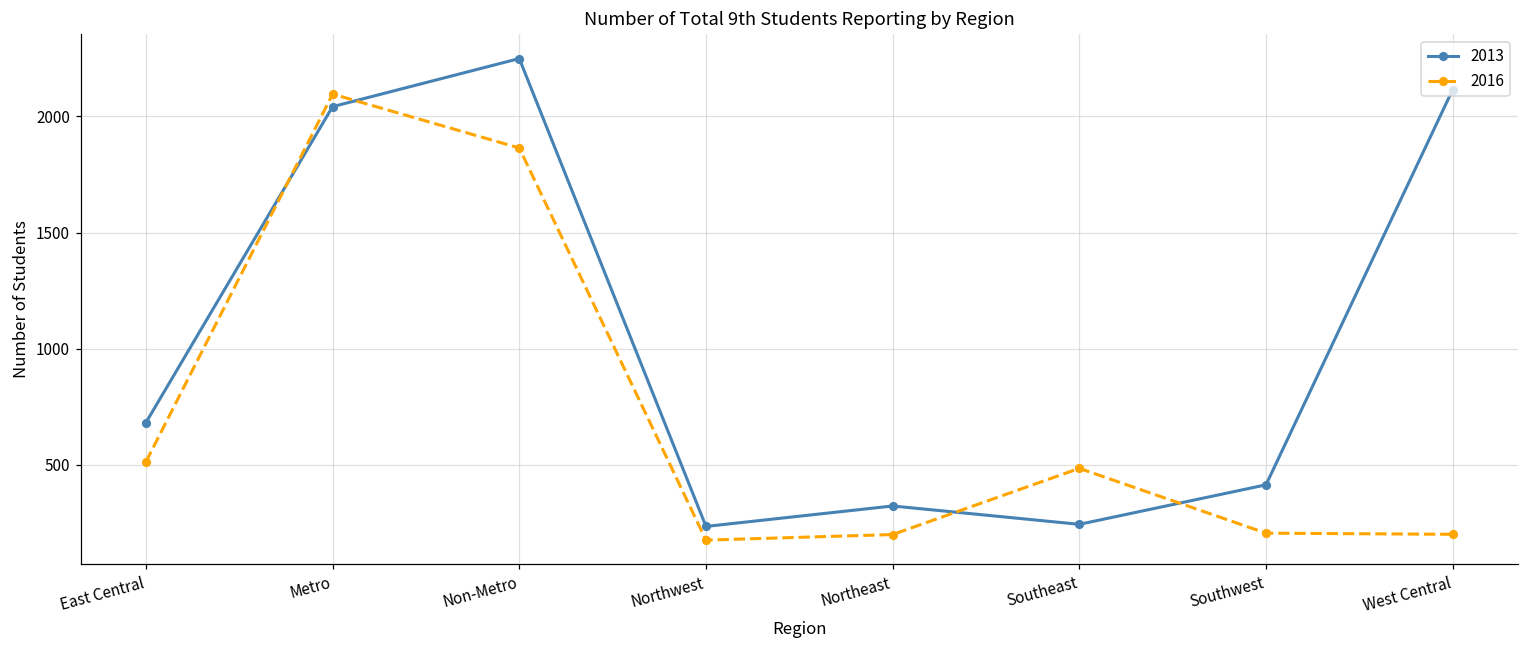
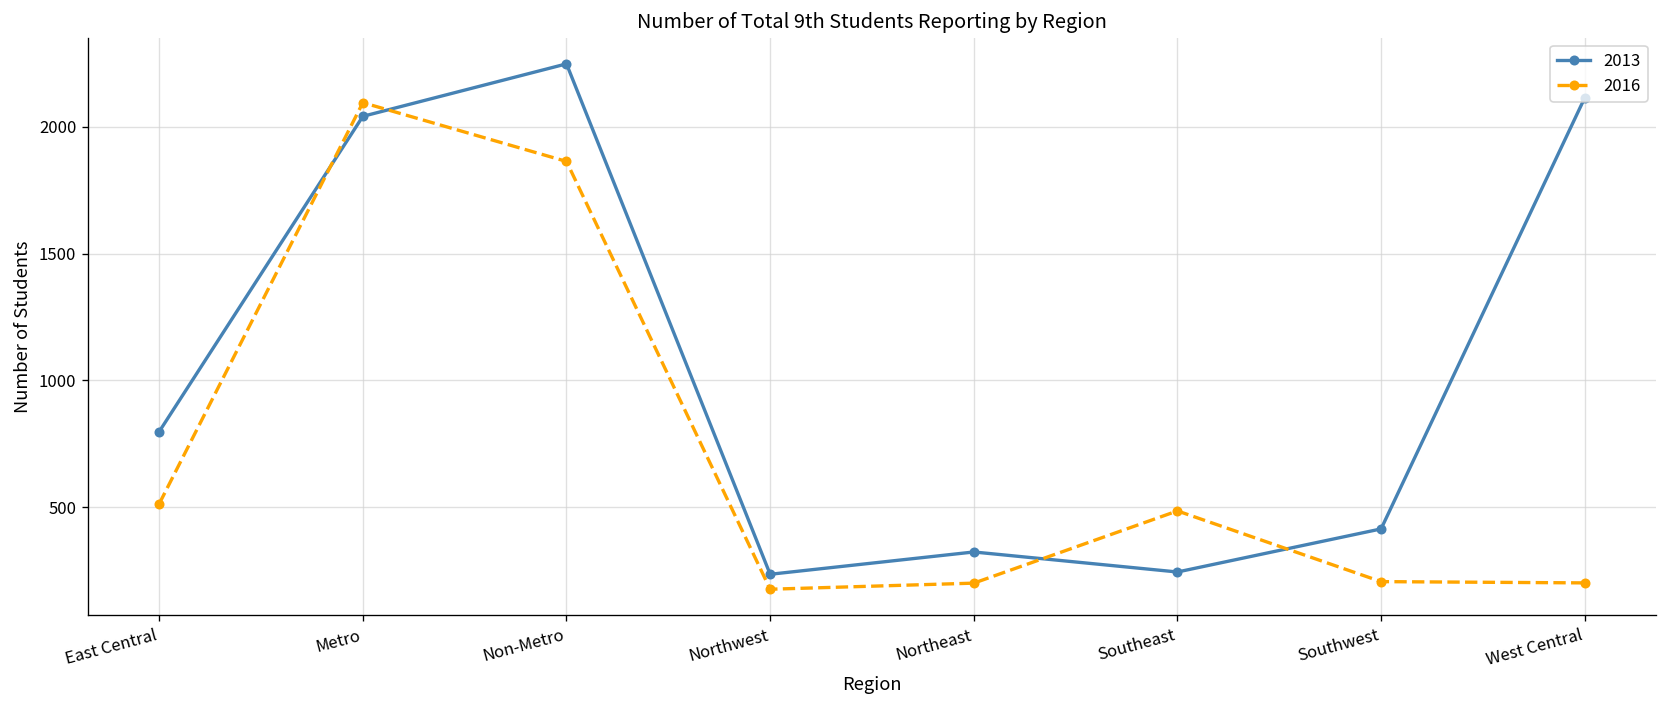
2013, East Central: 680 -> 800
